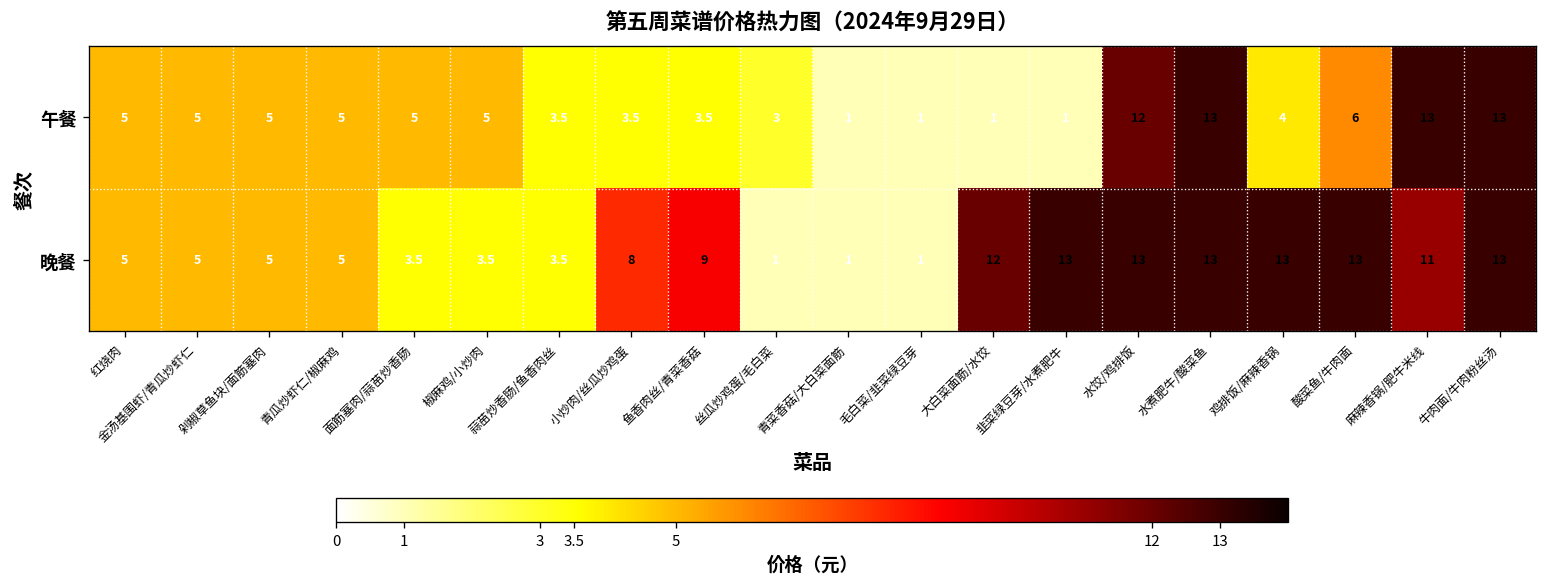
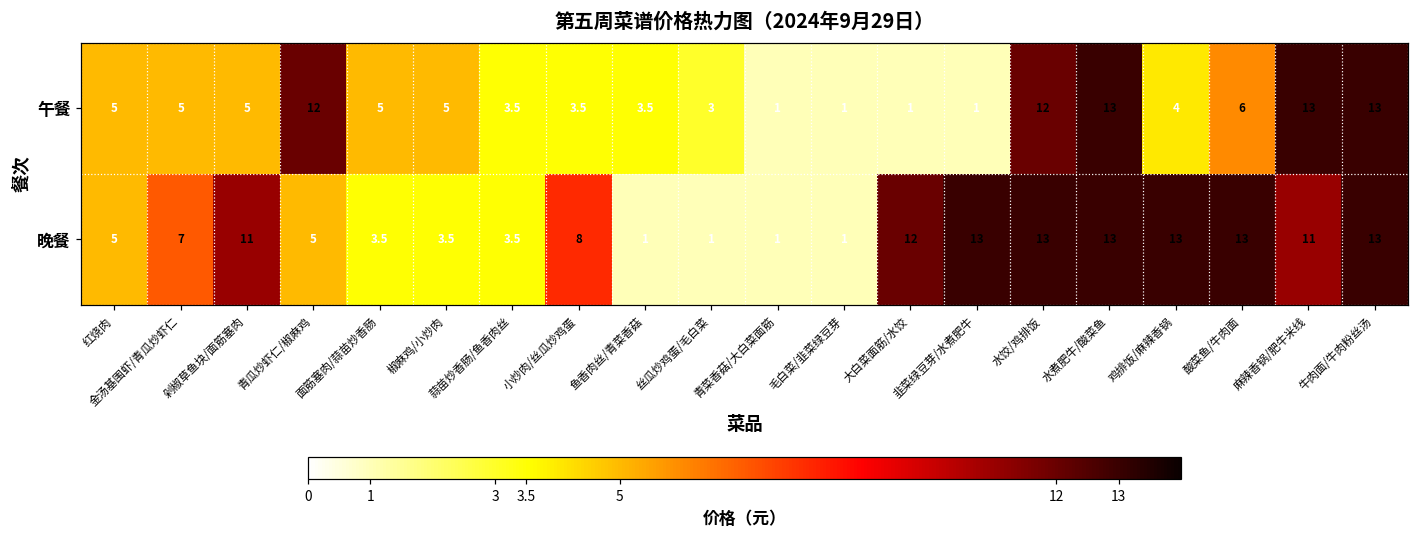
午餐, 青瓜炒虾仁/椒麻鸡: 5 -> 12
晚餐, 金汤基围虾/青瓜炒虾仁: 5 -> 7
晚餐, 剁椒草鱼块/面筋塞肉: 5 -> 11
晚餐, 鱼香肉丝/青菜香菇: 9 -> 1
